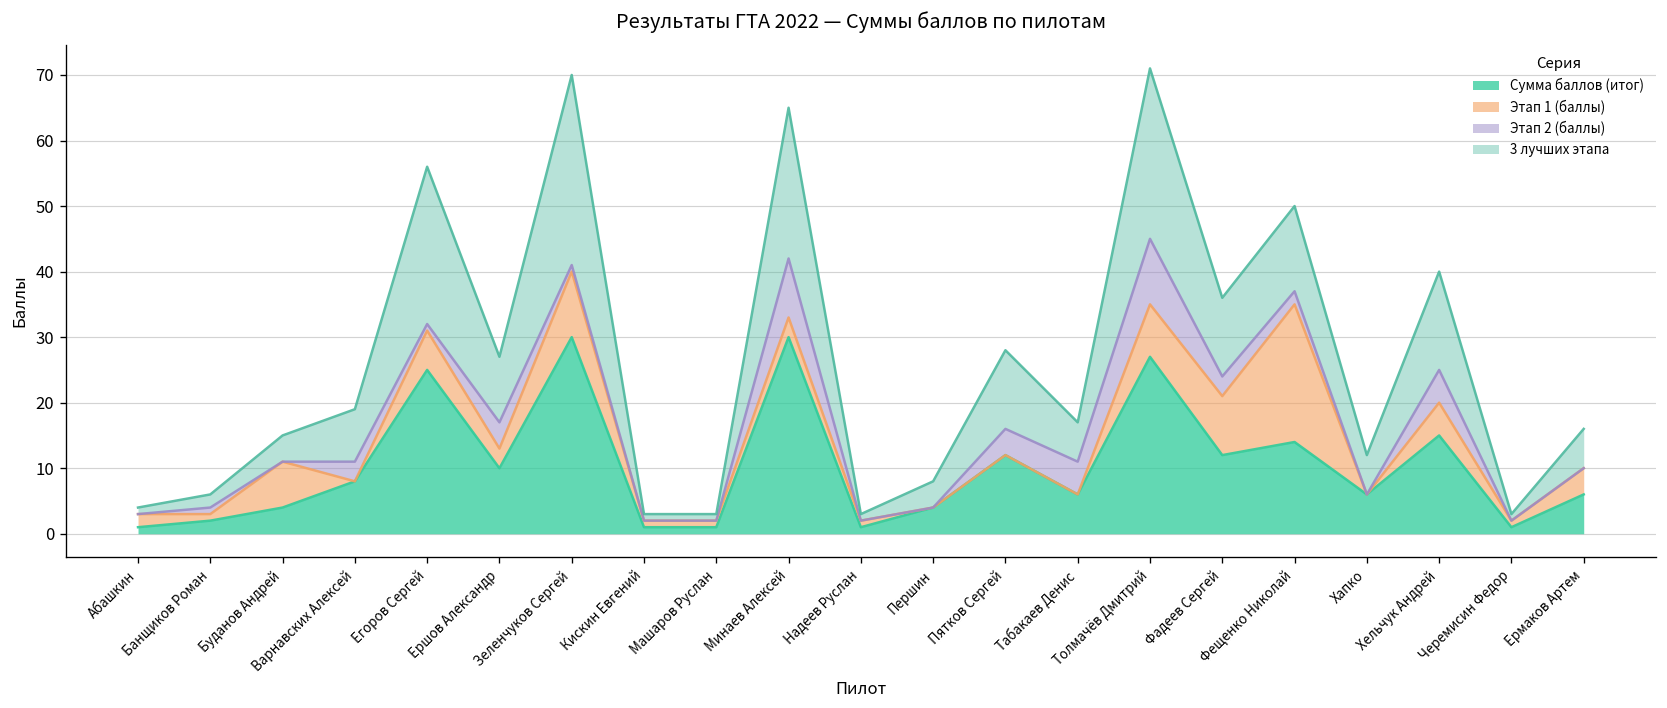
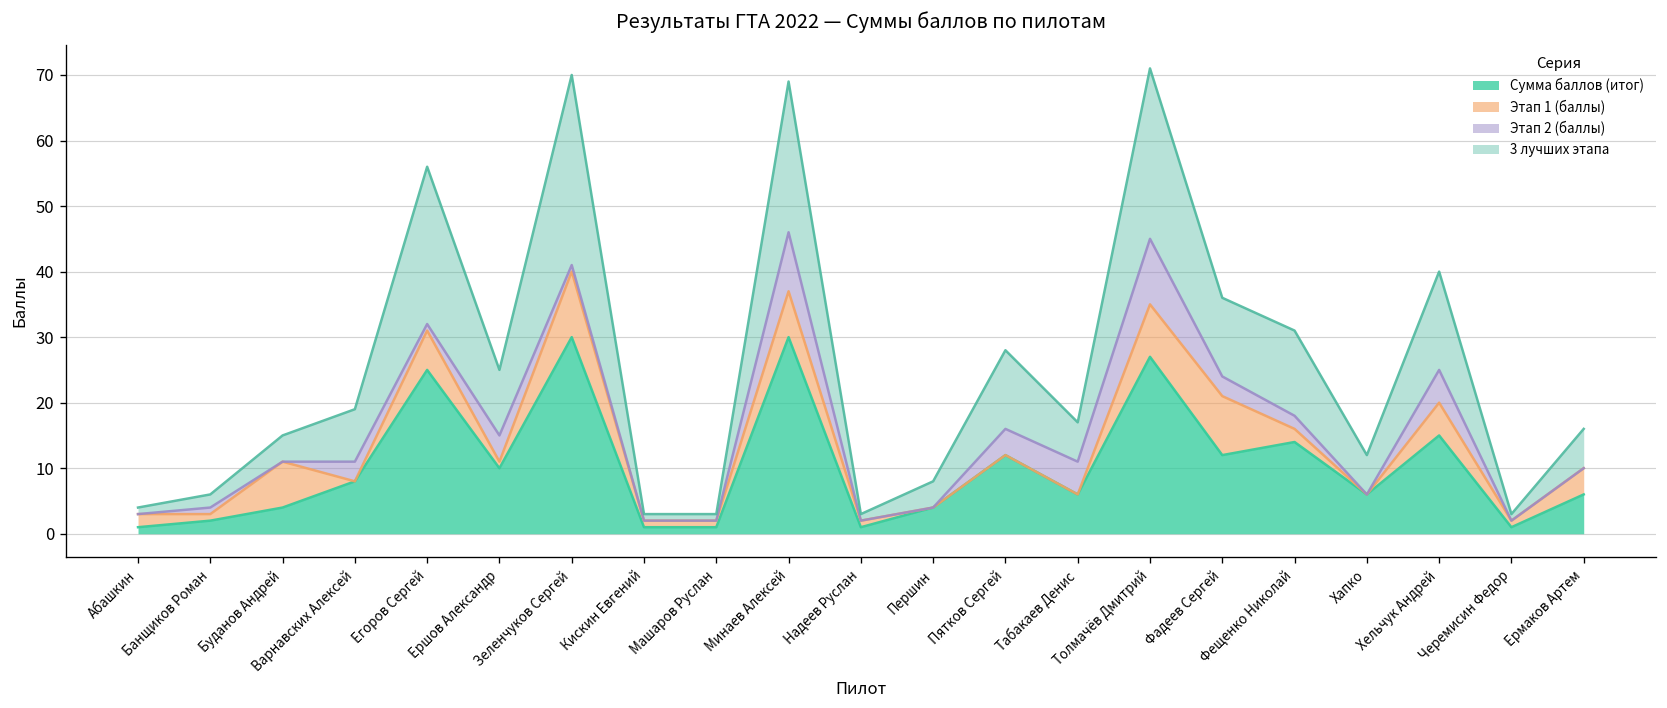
Этап 1 (баллы), Ершов Александр: 3 -> 1
Этап 1 (баллы), Минаев Алексей: 3 -> 7
Этап 1 (баллы), Фещенко Николай: 21 -> 2
